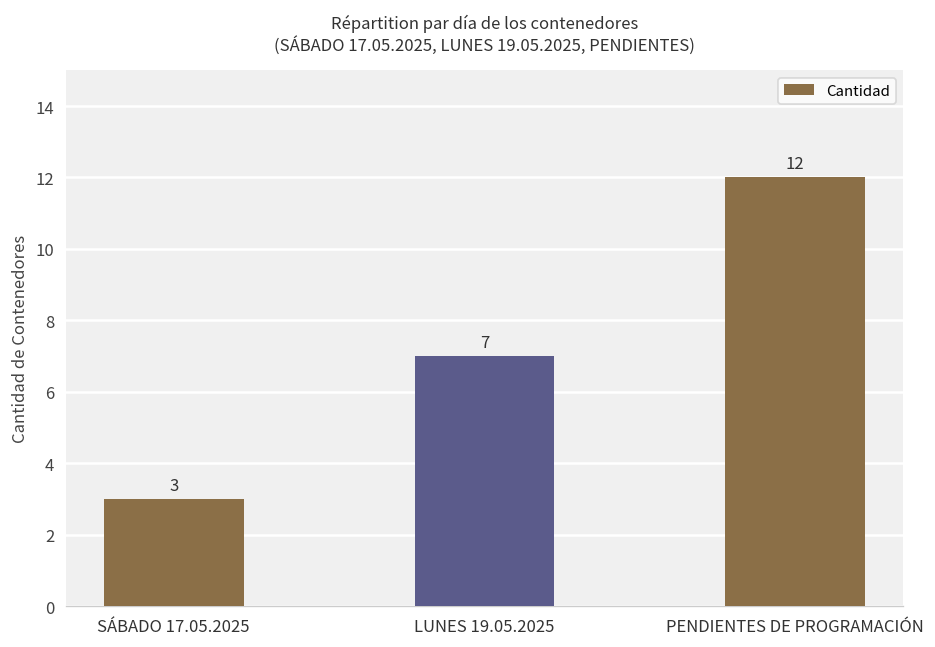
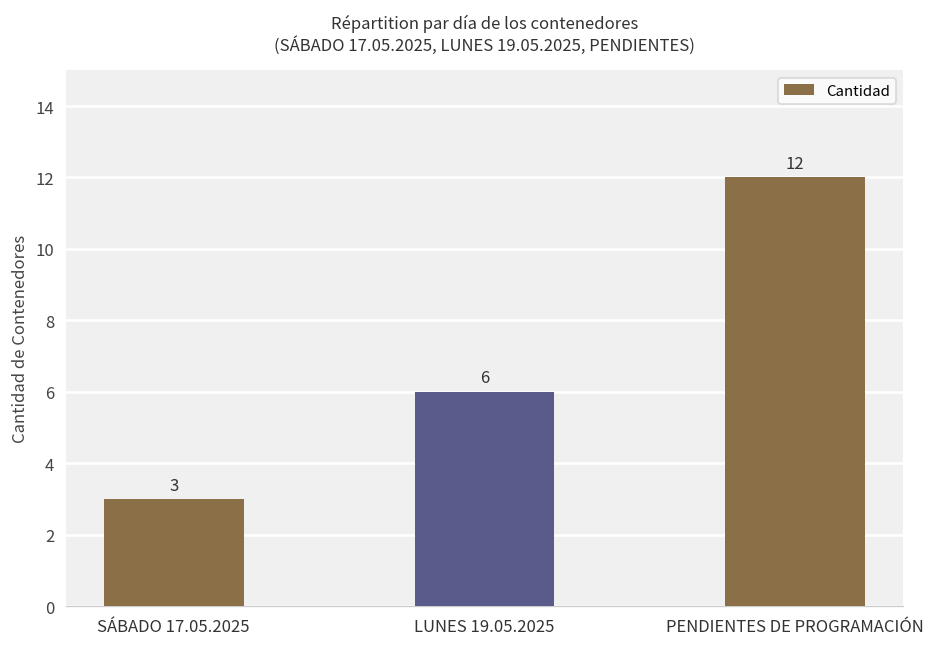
LUNES 19.05.2025: 7 -> 6
